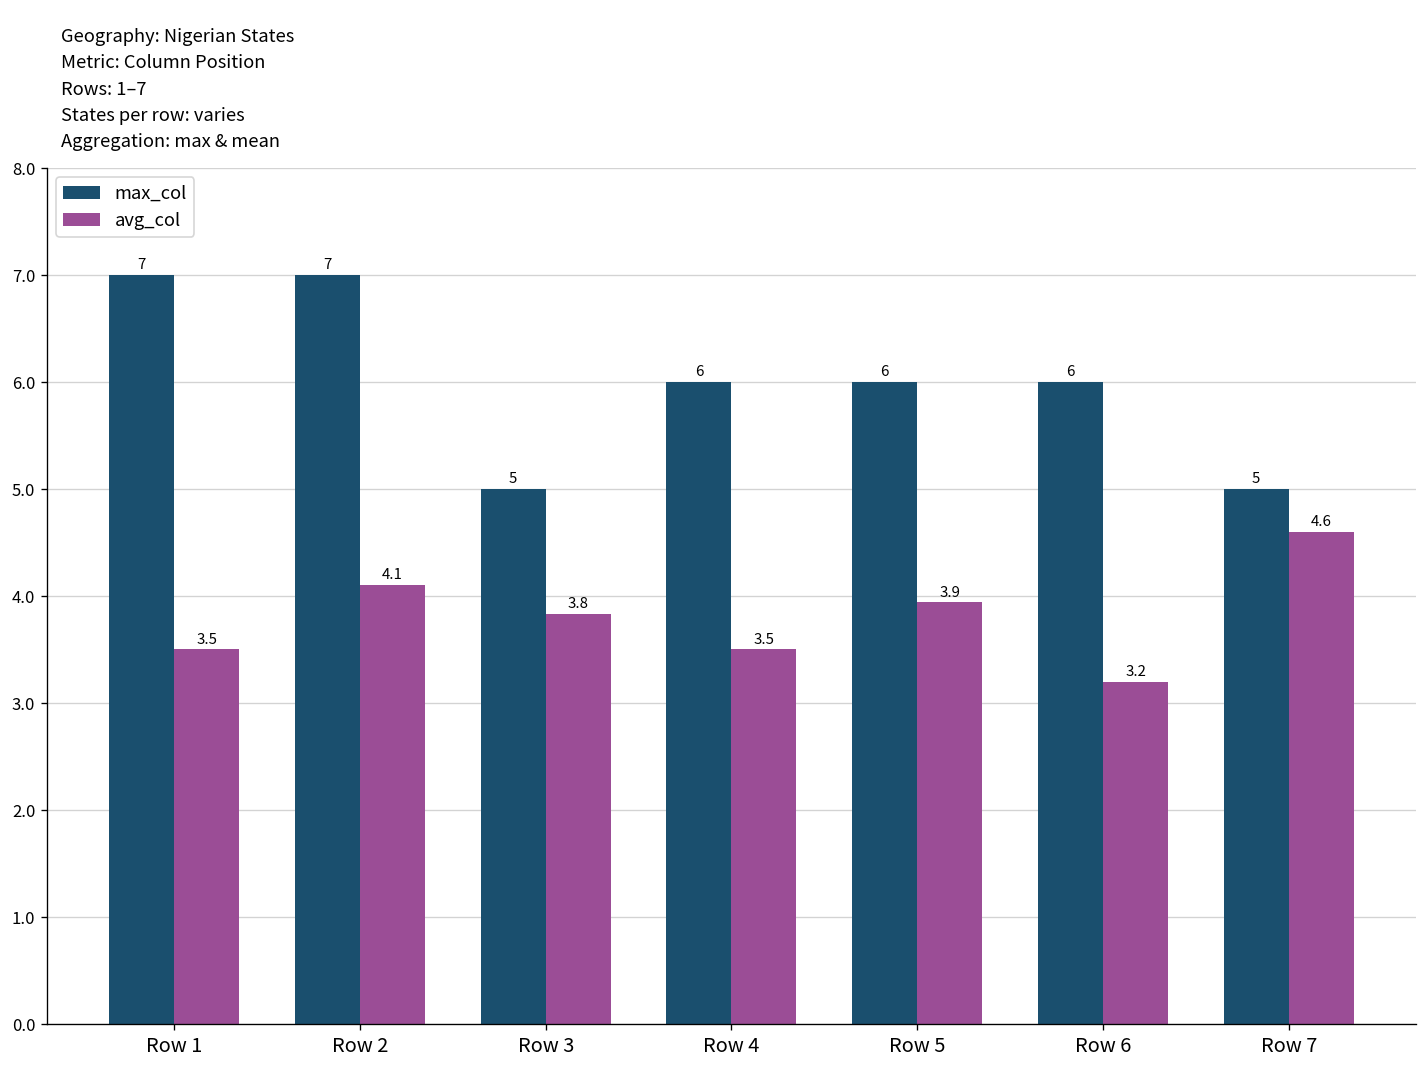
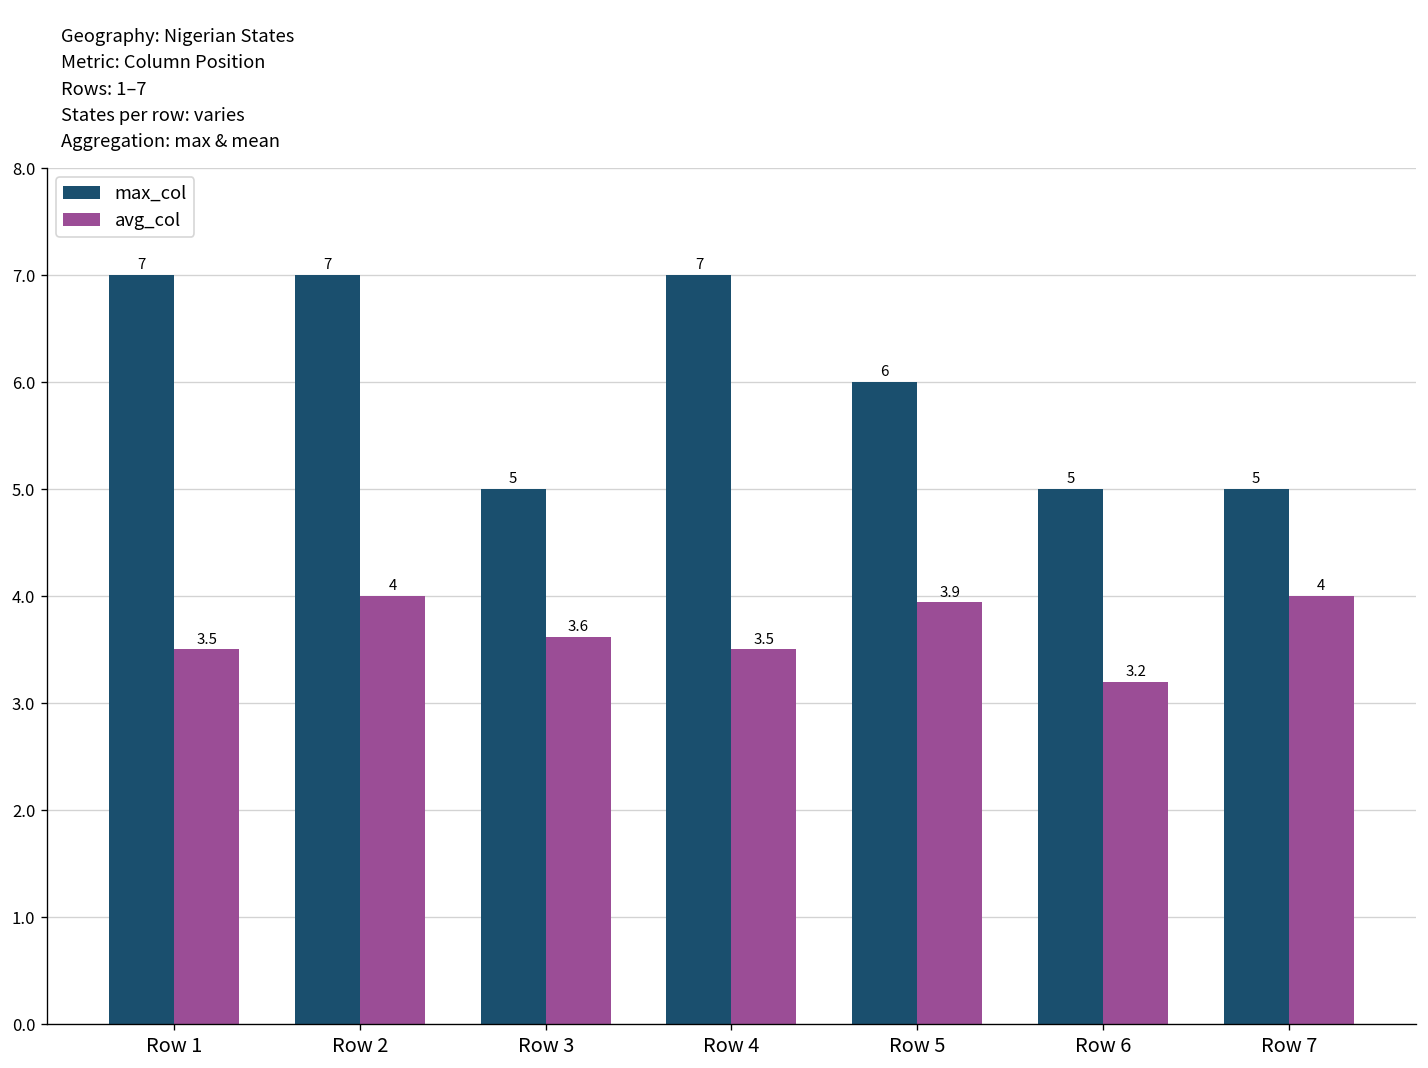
avg_col, Row 2: 4.1 -> 4
avg_col, Row 3: 3.8 -> 3.6
max_col, Row 4: 6 -> 7
max_col, Row 6: 6 -> 5
avg_col, Row 7: 4.6 -> 4
